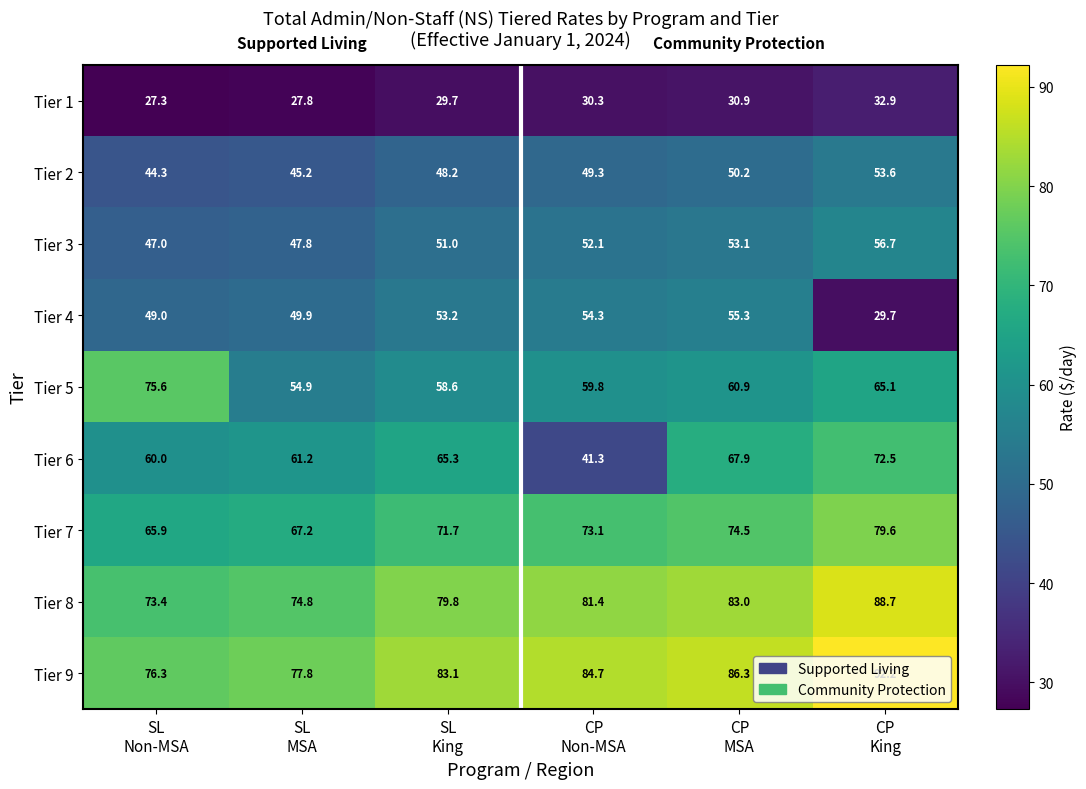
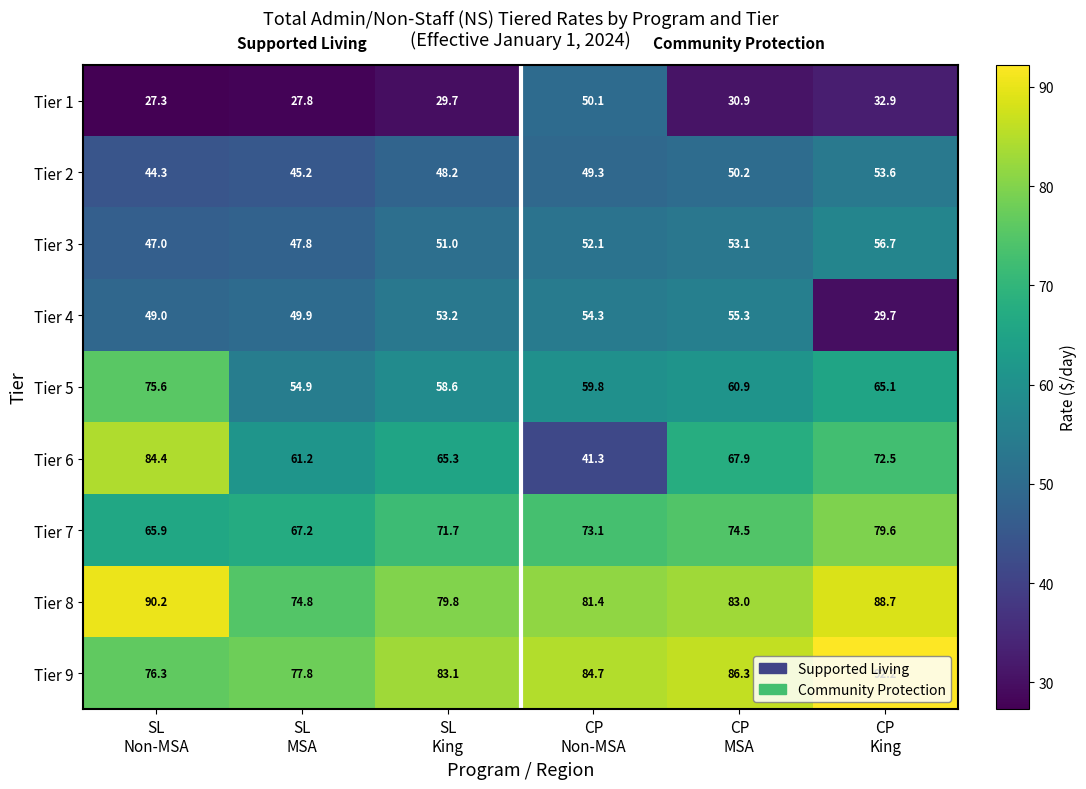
Tier 1, CP Non-MSA: 30.3 -> 50.1
Tier 6, SL Non-MSA: 60.0 -> 84.4
Tier 8, SL Non-MSA: 73.4 -> 90.2
